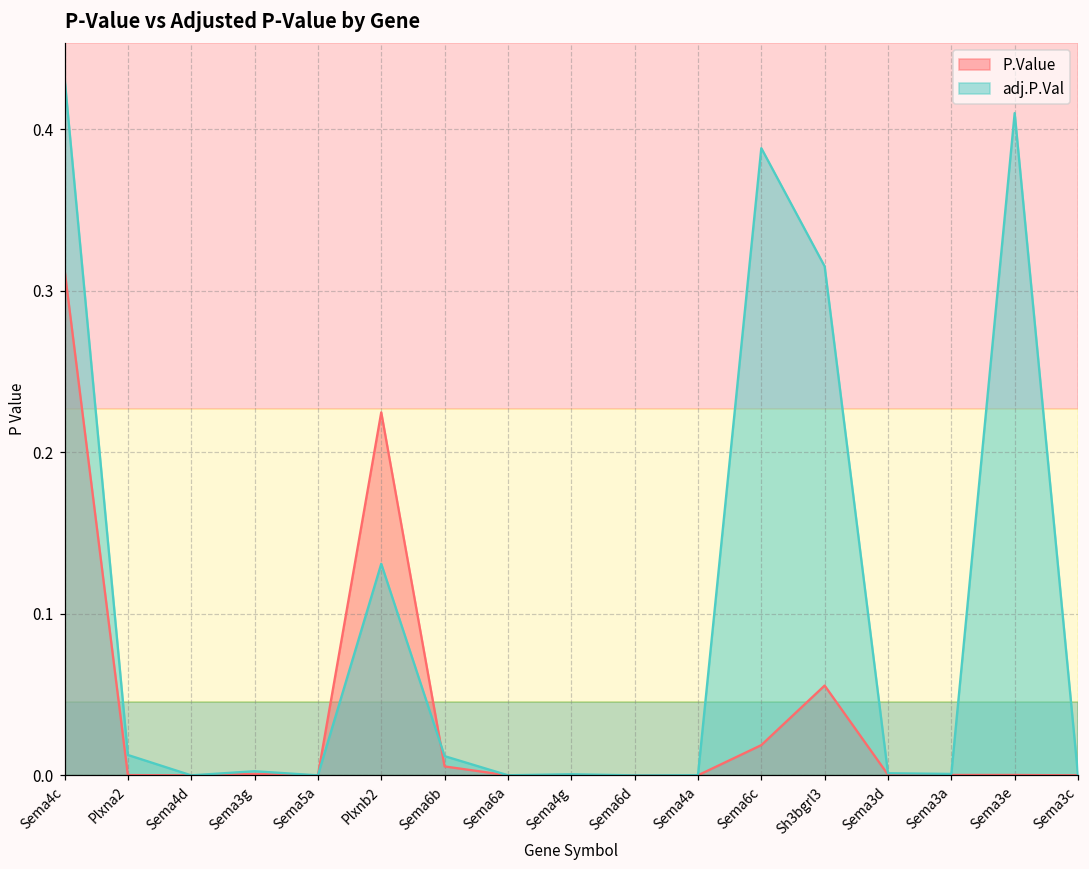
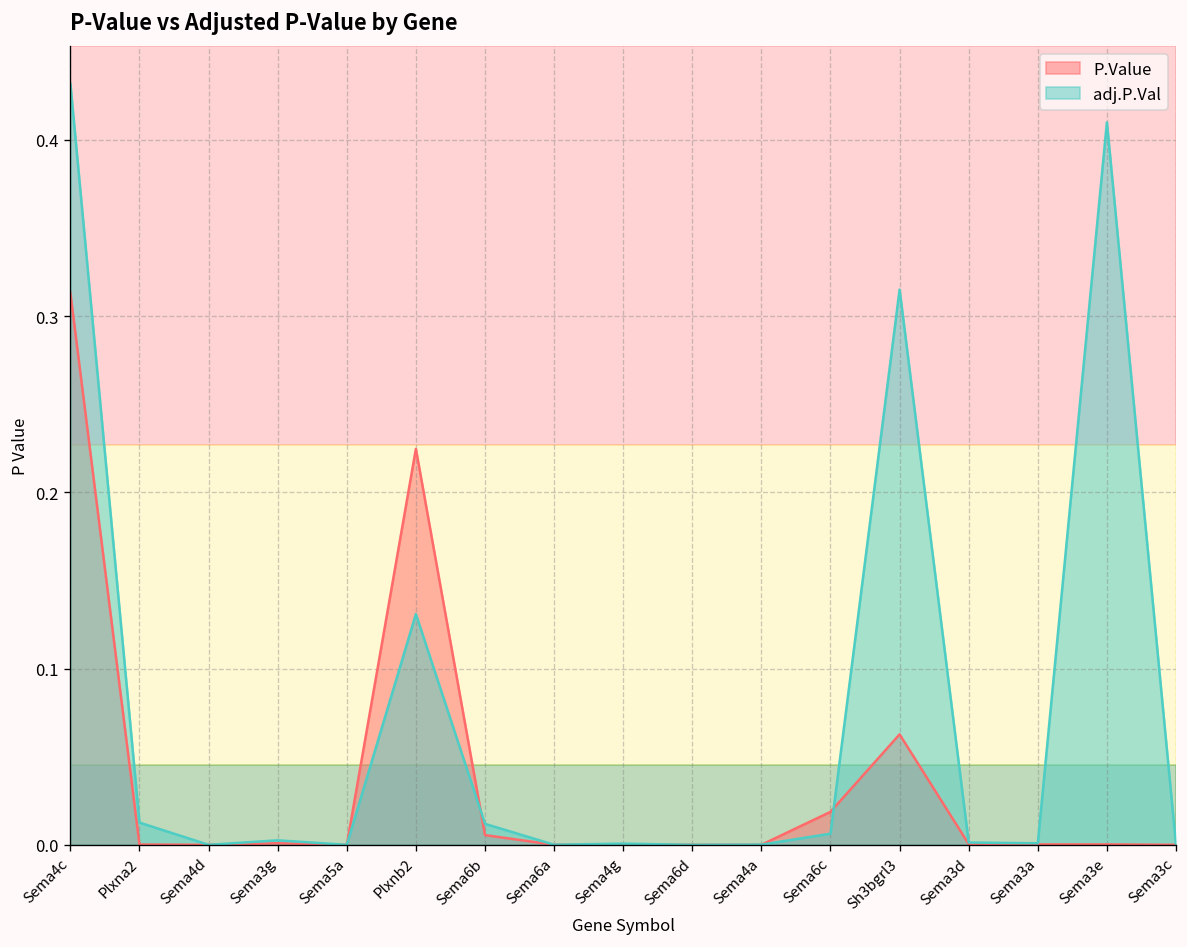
adj.P.Val, Sema6c: 0.388 -> 0.006
P.Value, Sh3bgrl3: 0.056 -> 0.063
